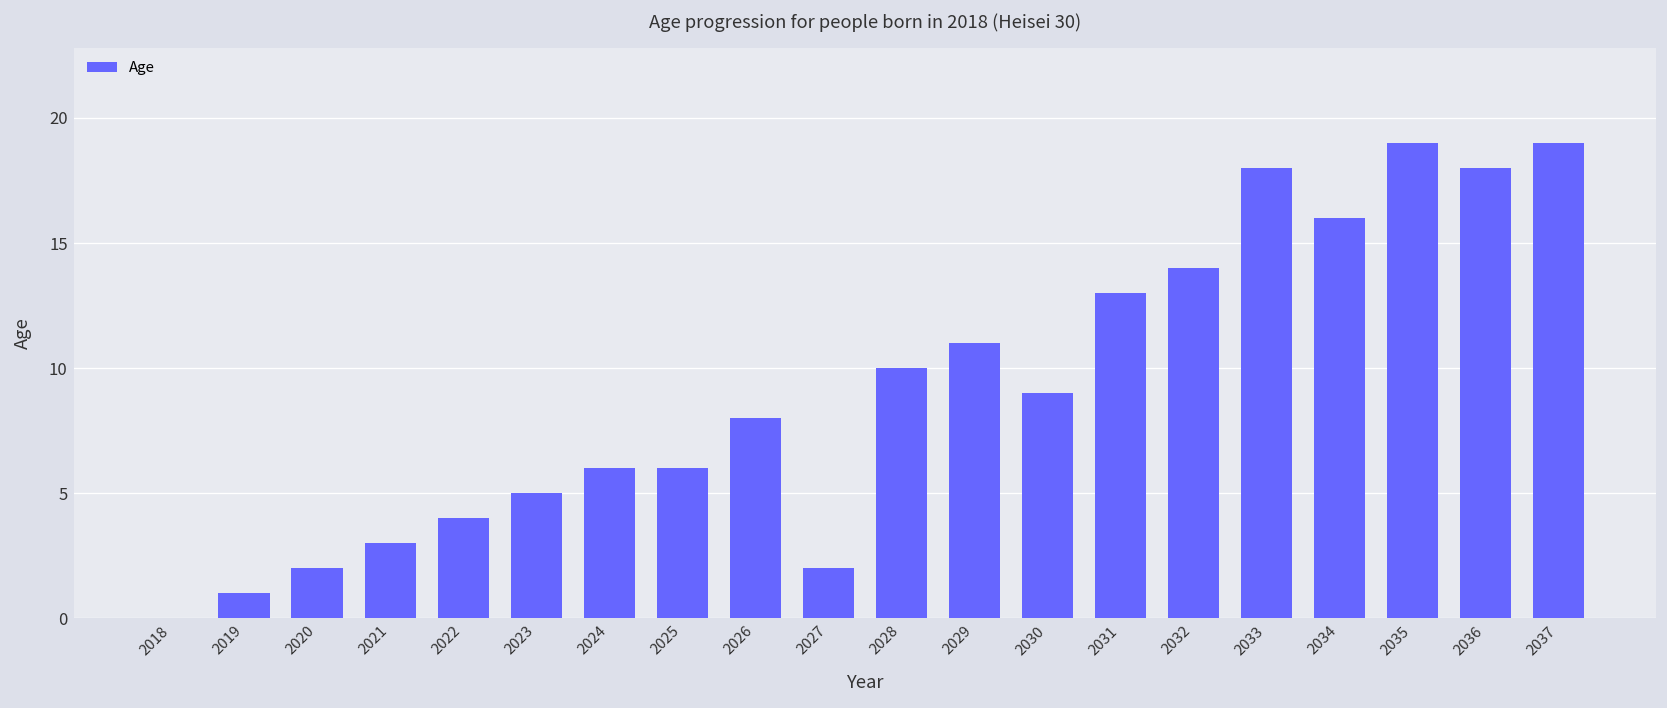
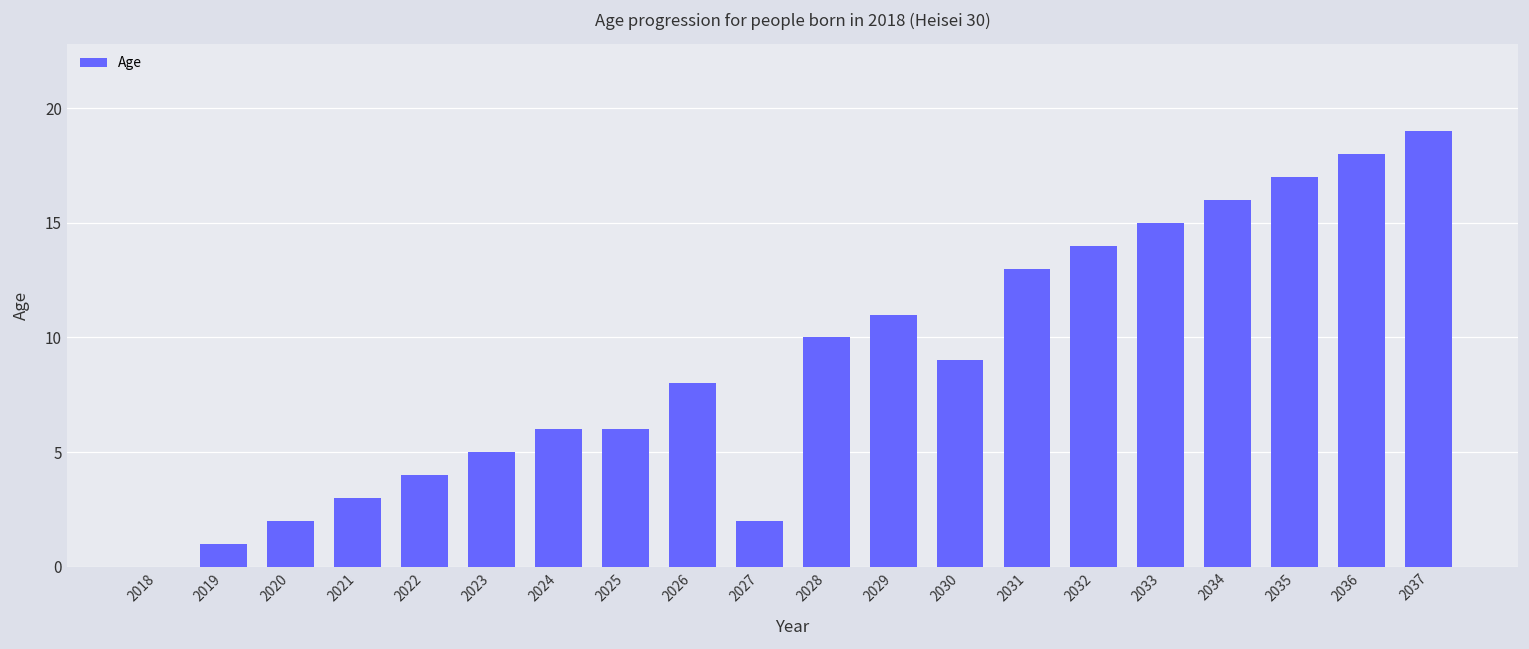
2033: 18 -> 15
2035: 19 -> 17
